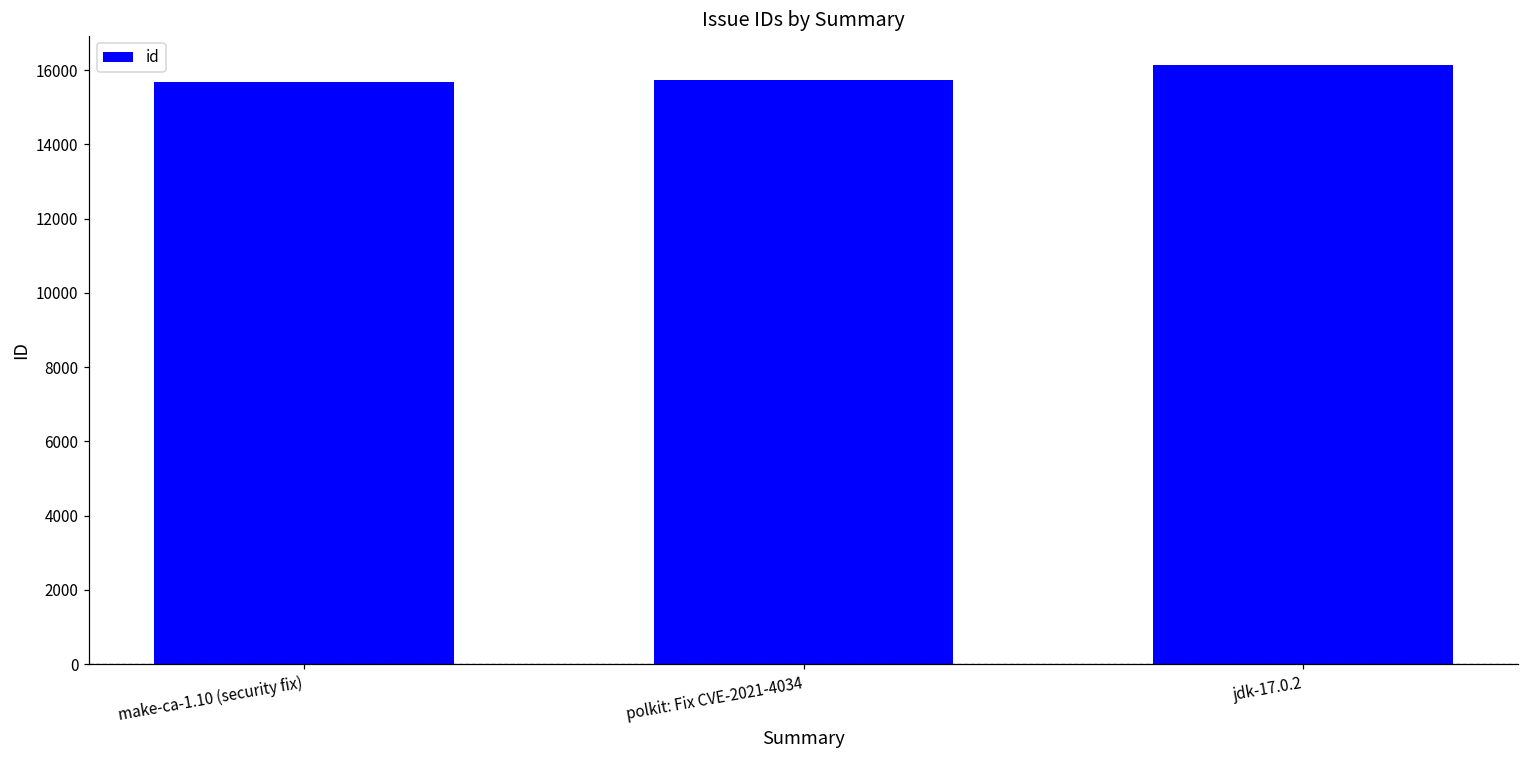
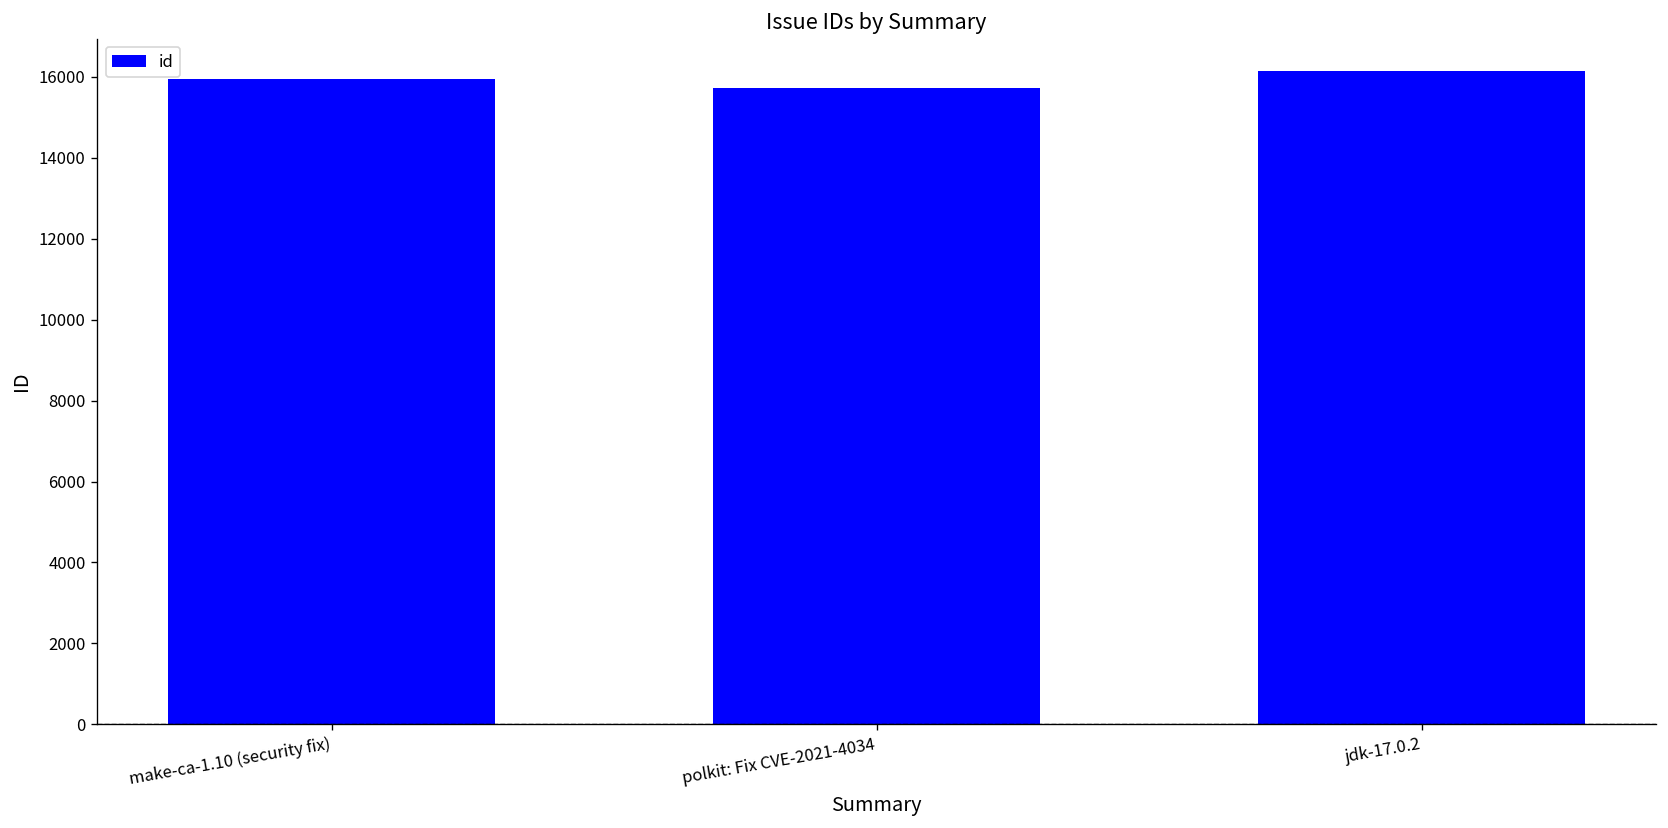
make-ca-1.10 (security fix): 15700 -> 16000
